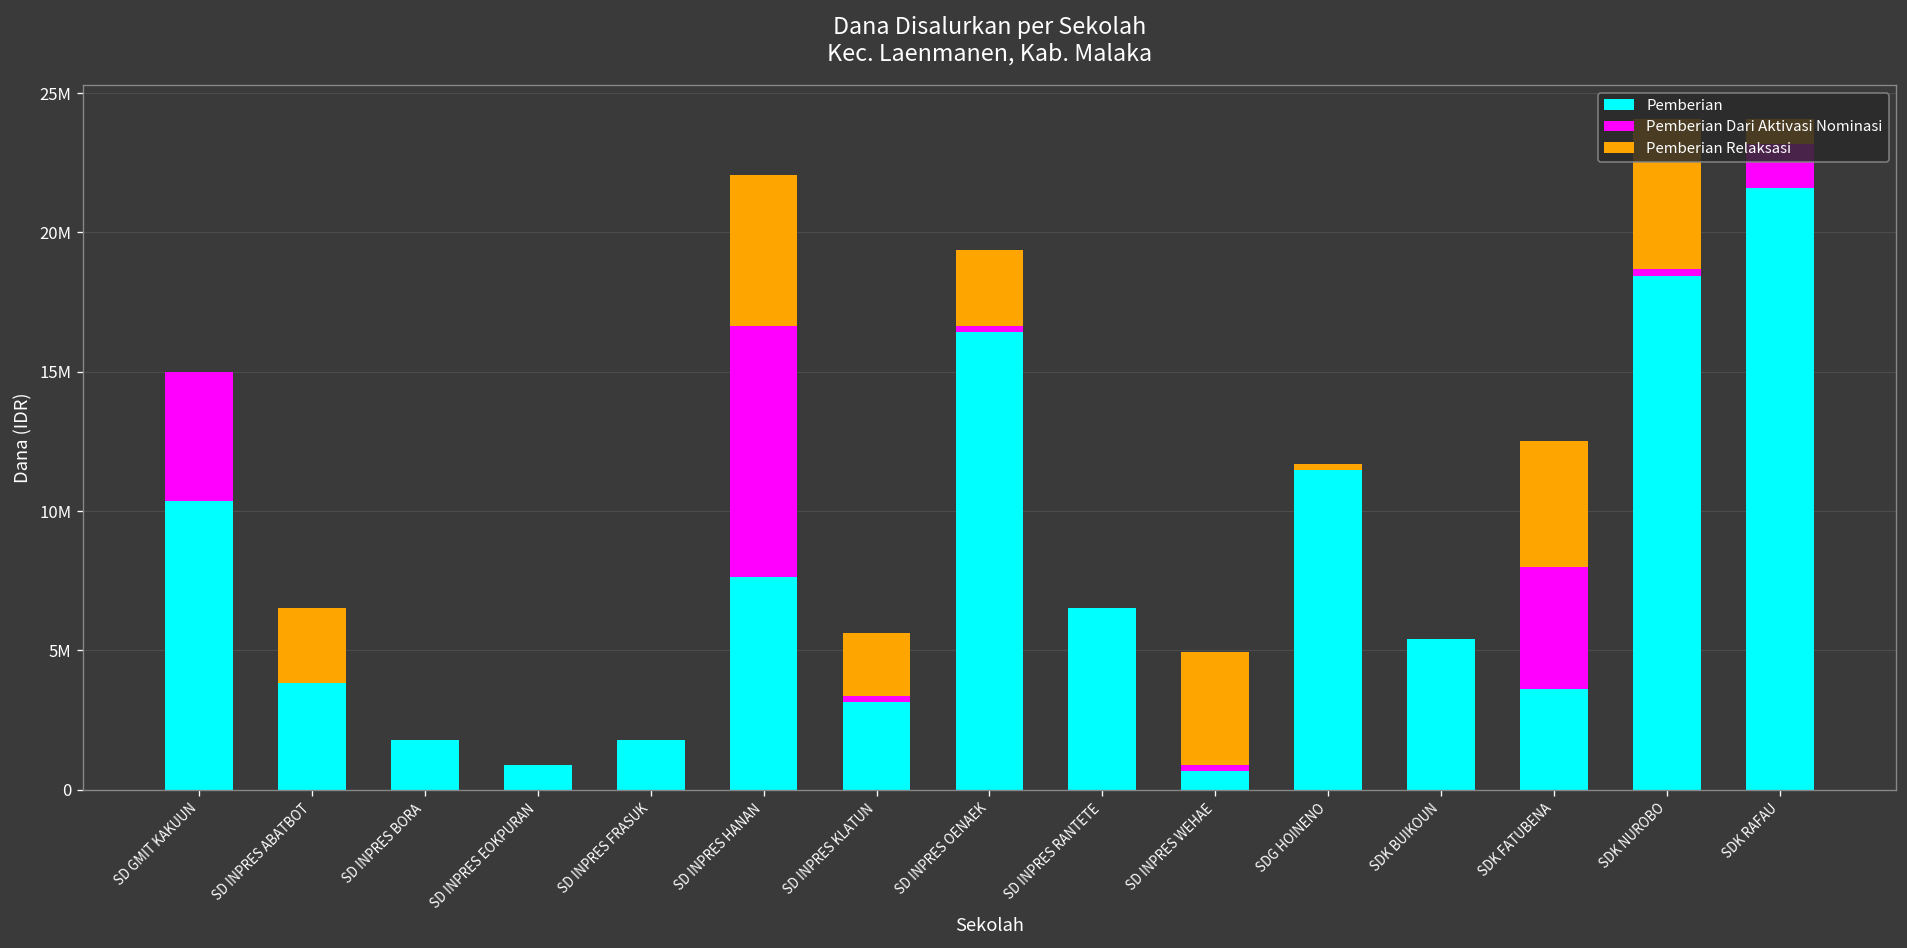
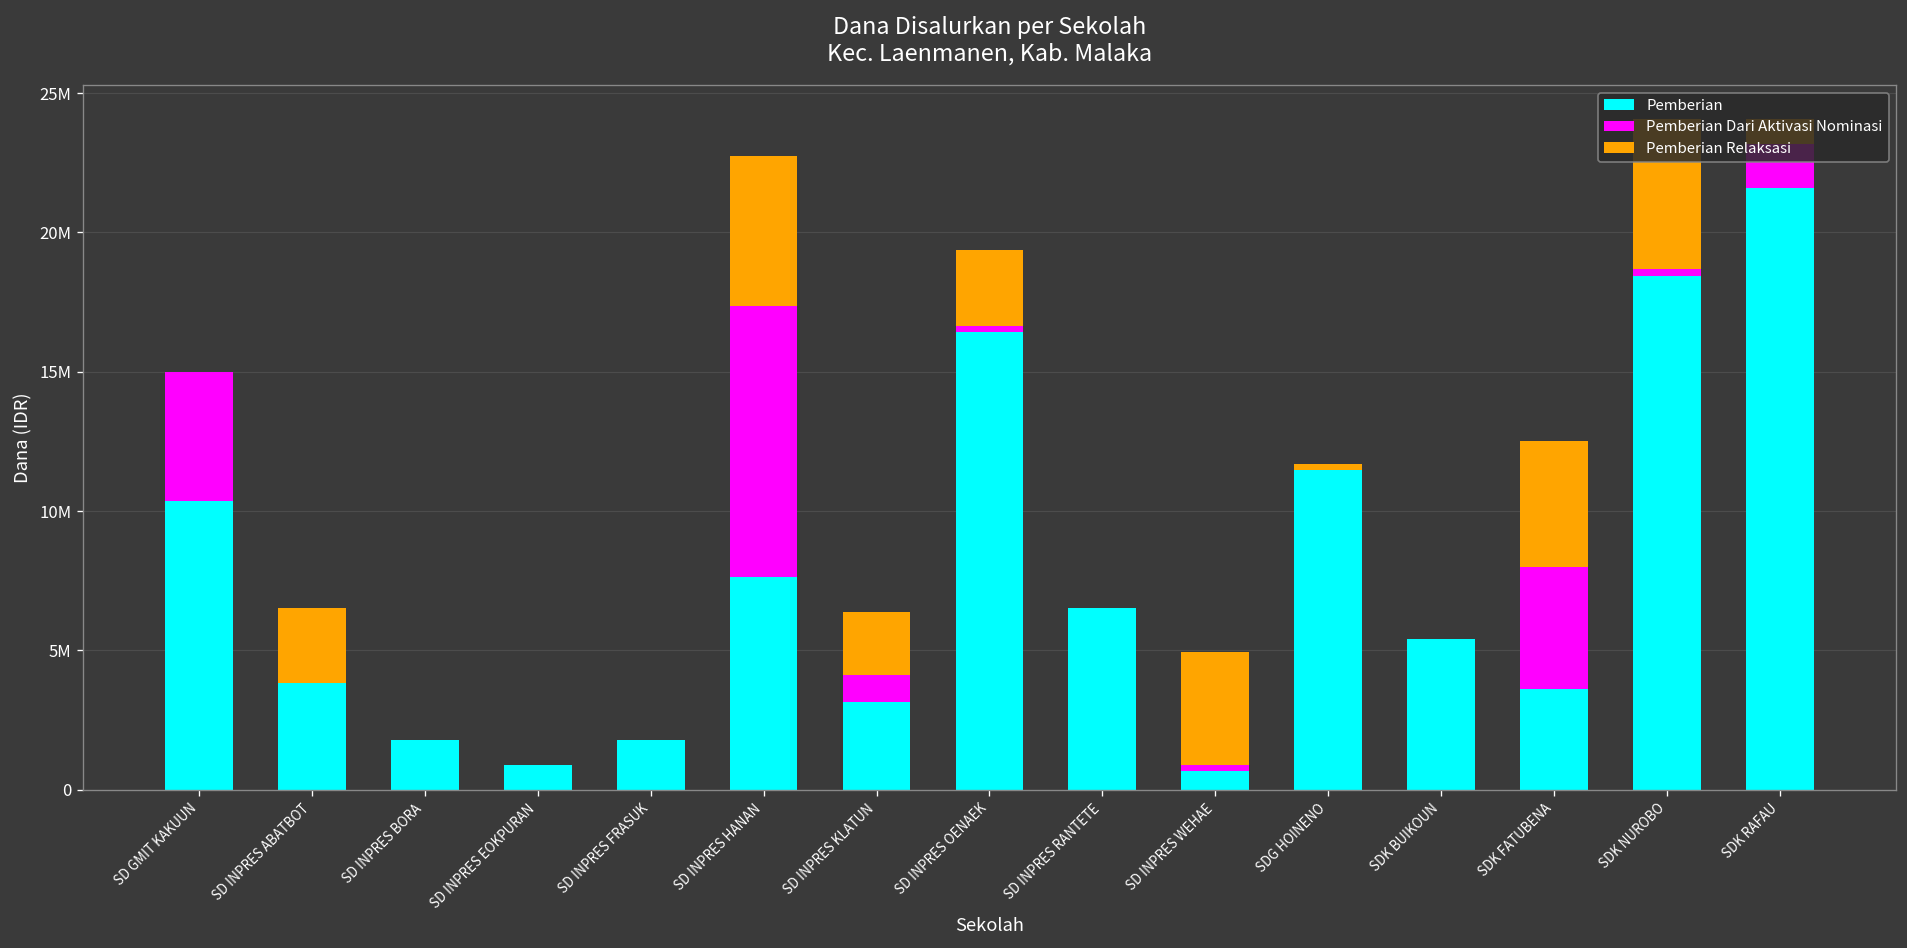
Pemberian Dari Aktivasi Nominasi, SD INPRES HANAN: 9000000 -> 9700000
Pemberian Dari Aktivasi Nominasi, SD INPRES KLATUN: 200000 -> 1000000
